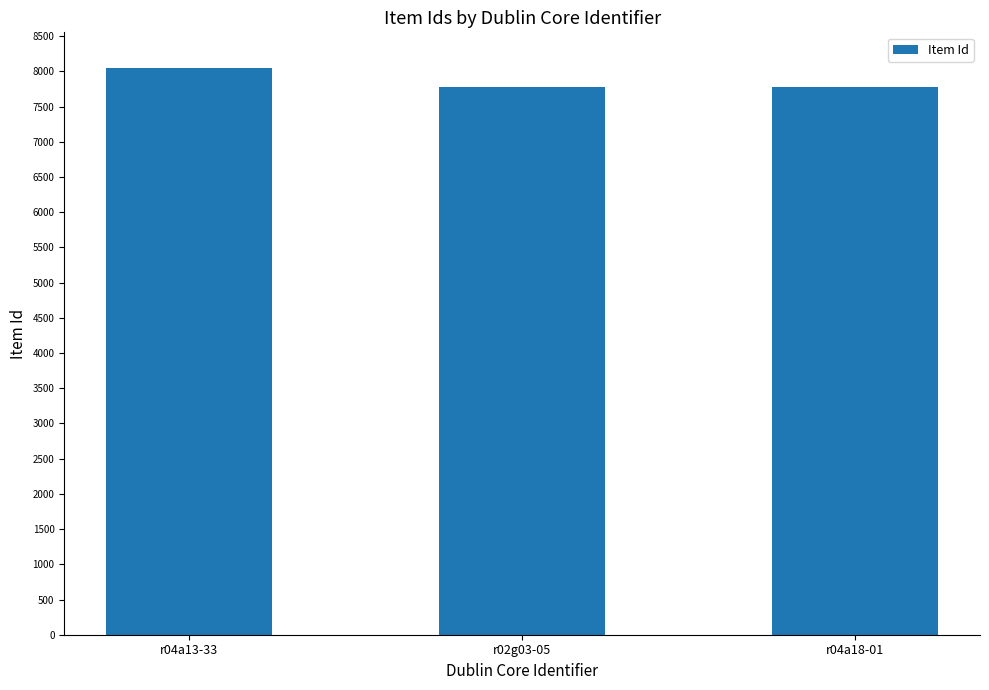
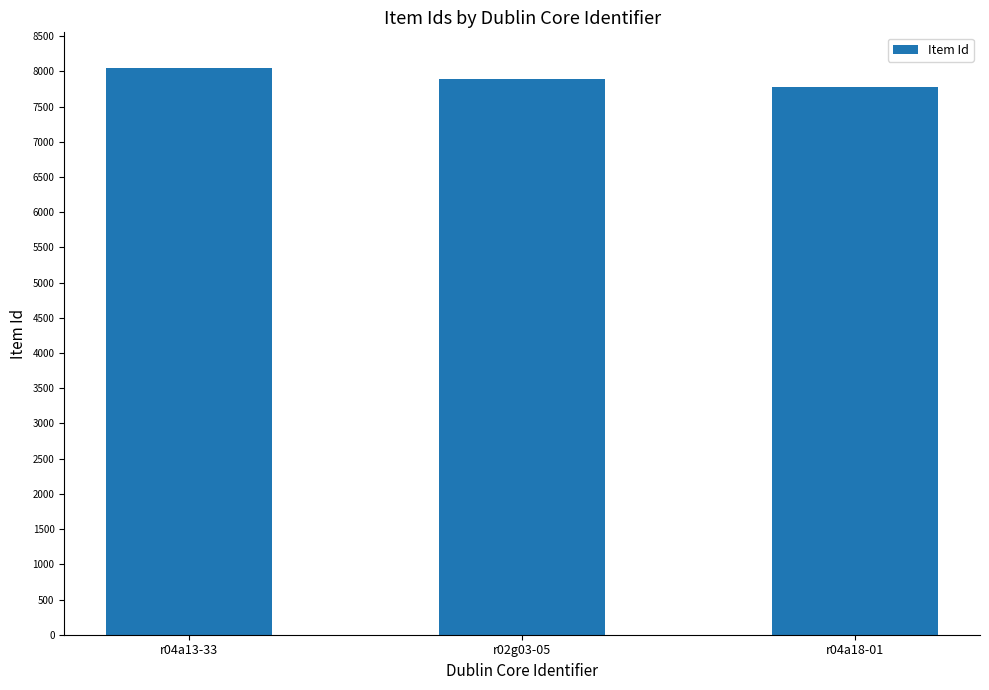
r02g03-05: 7800 -> 7900
